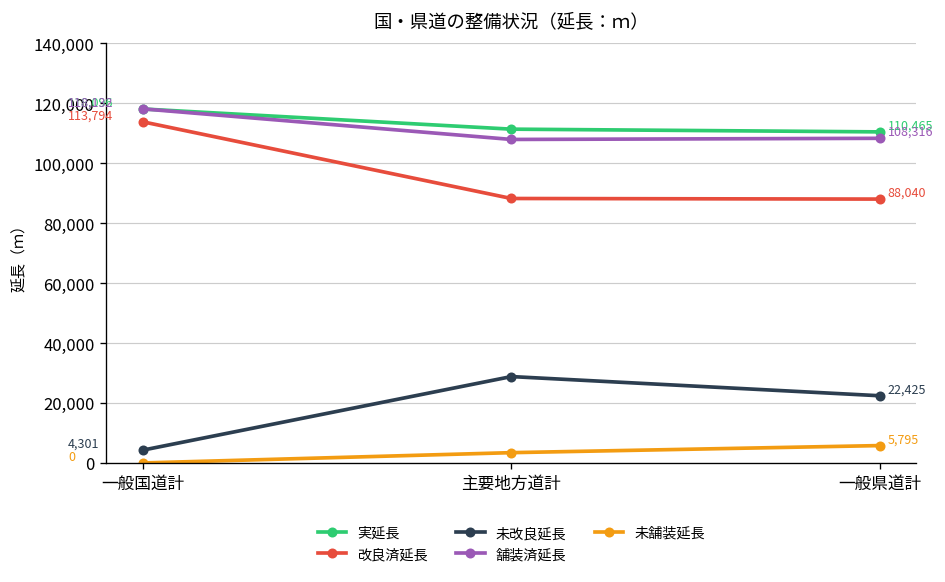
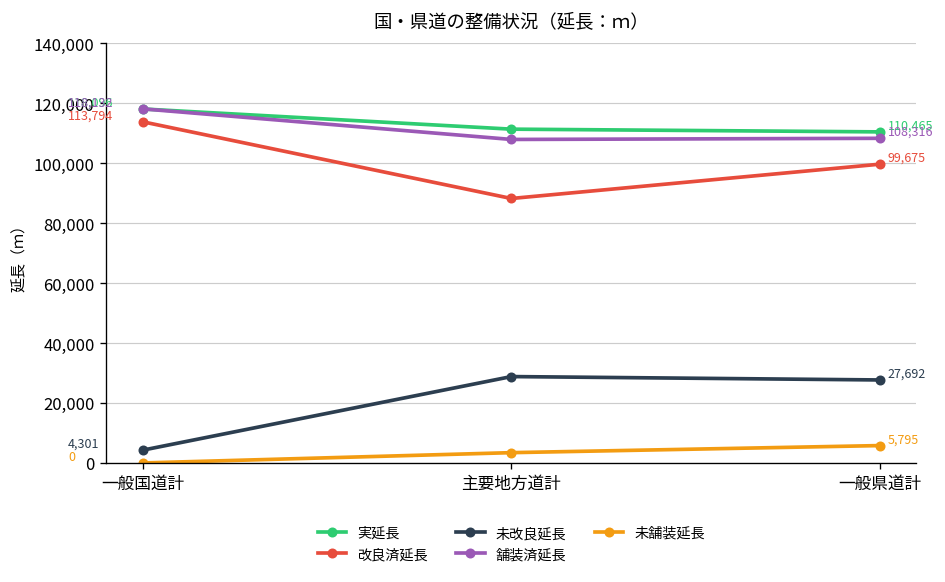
改良済延長, 一般県道計: 88,040 -> 99,675
未改良延長, 一般県道計: 22,425 -> 27,692
